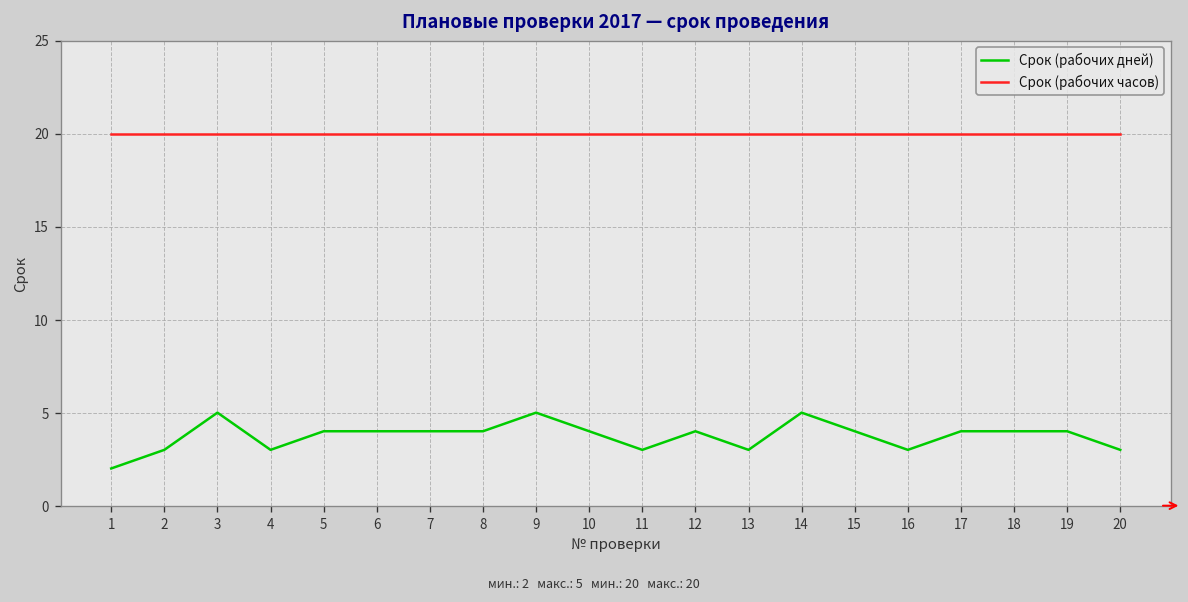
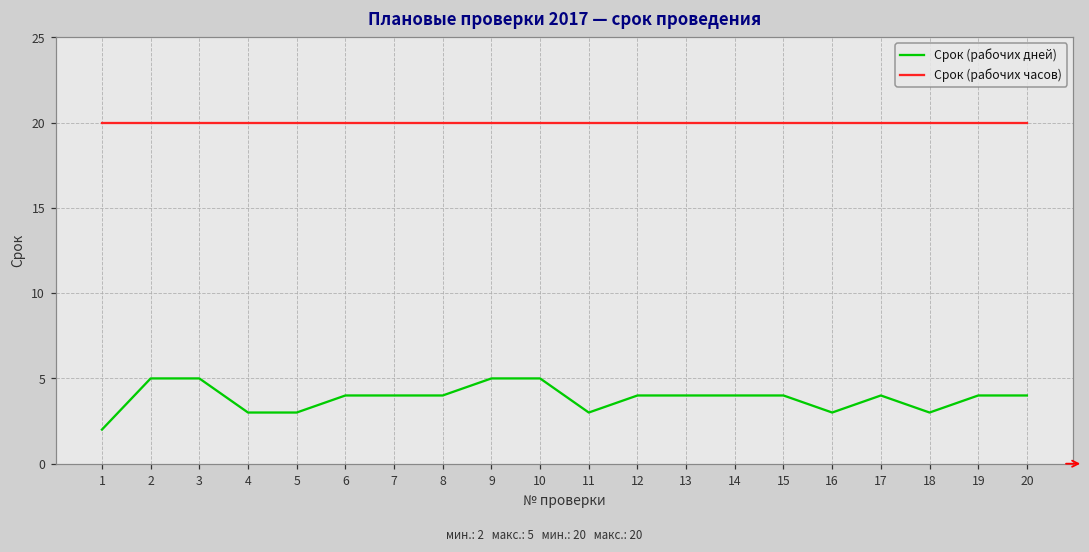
Срок (рабочих дней), 2: 3 -> 5
Срок (рабочих дней), 5: 4 -> 3
Срок (рабочих дней), 10: 4 -> 5
Срок (рабочих дней), 13: 3 -> 4
Срок (рабочих дней), 14: 5 -> 4
Срок (рабочих дней), 18: 4 -> 3
Срок (рабочих дней), 20: 3 -> 4
